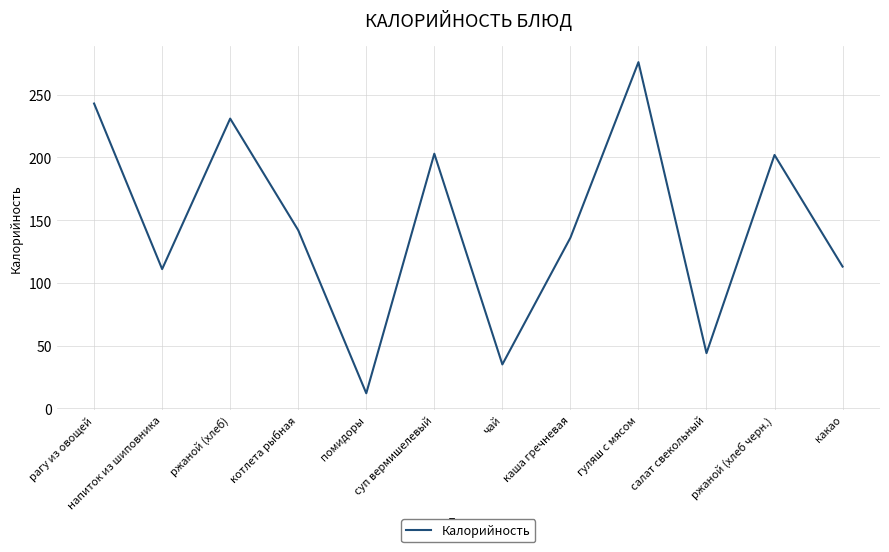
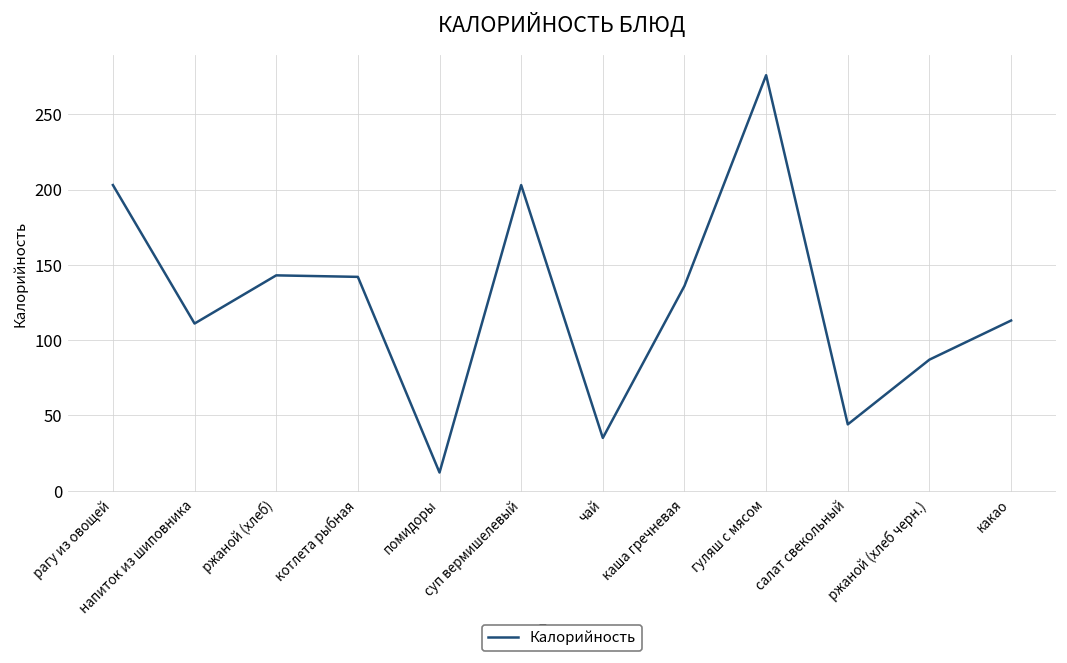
рагу из овощей: 243 -> 203
ржаной (хлеб): 231 -> 143
ржаной (хлеб черн.): 202 -> 87
